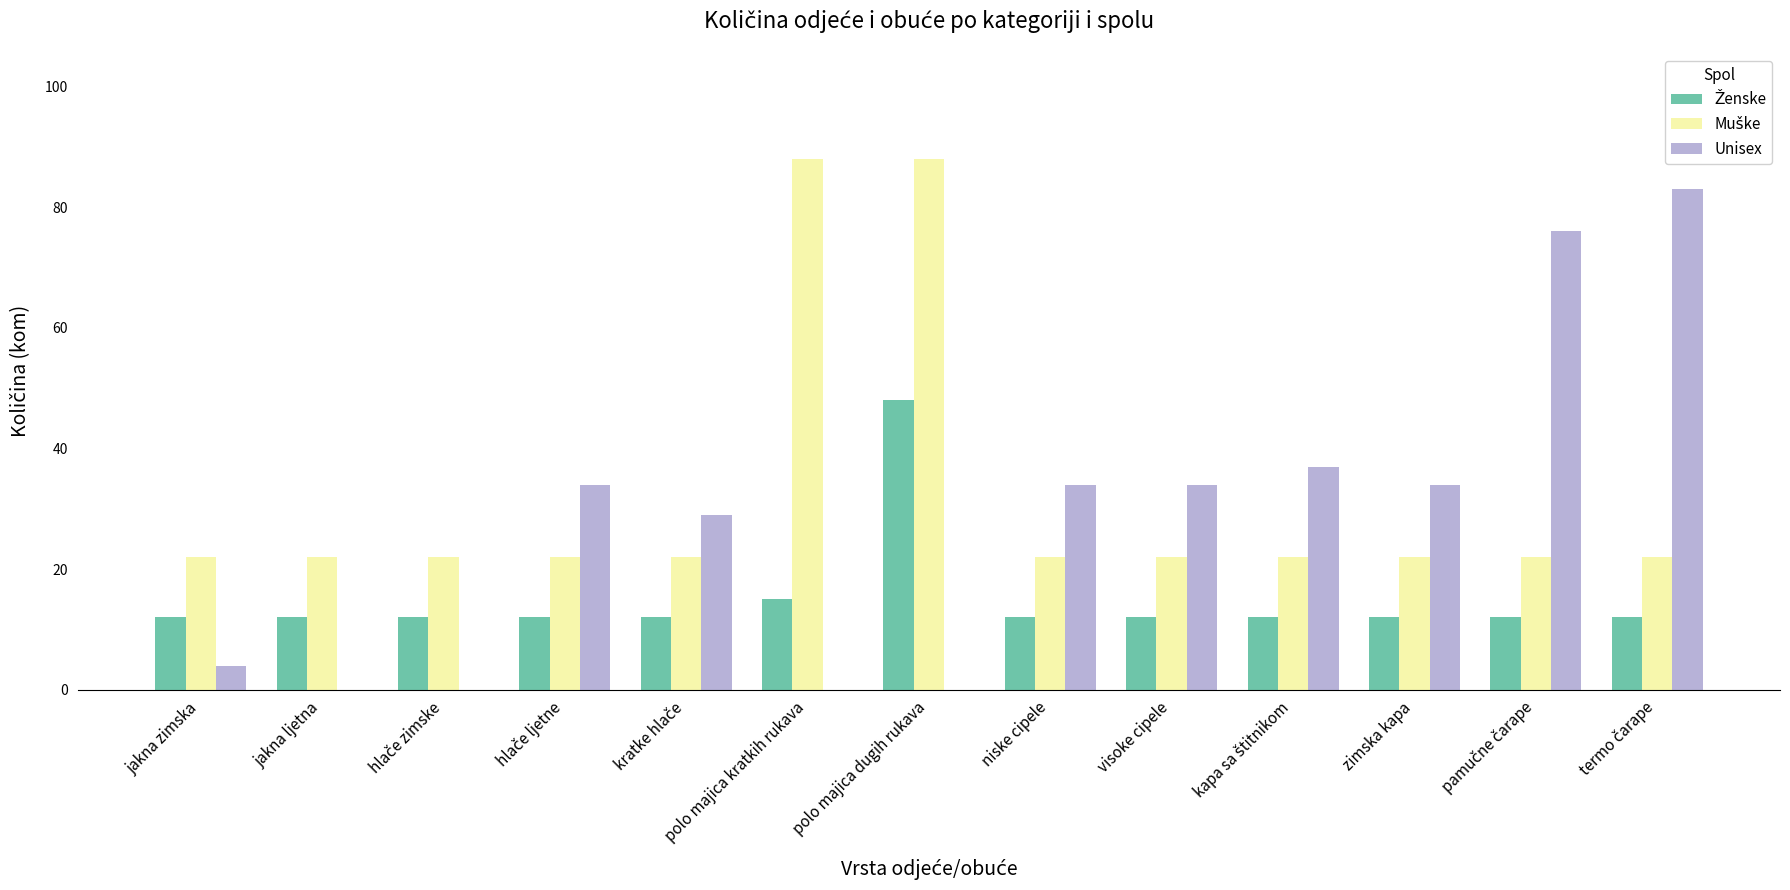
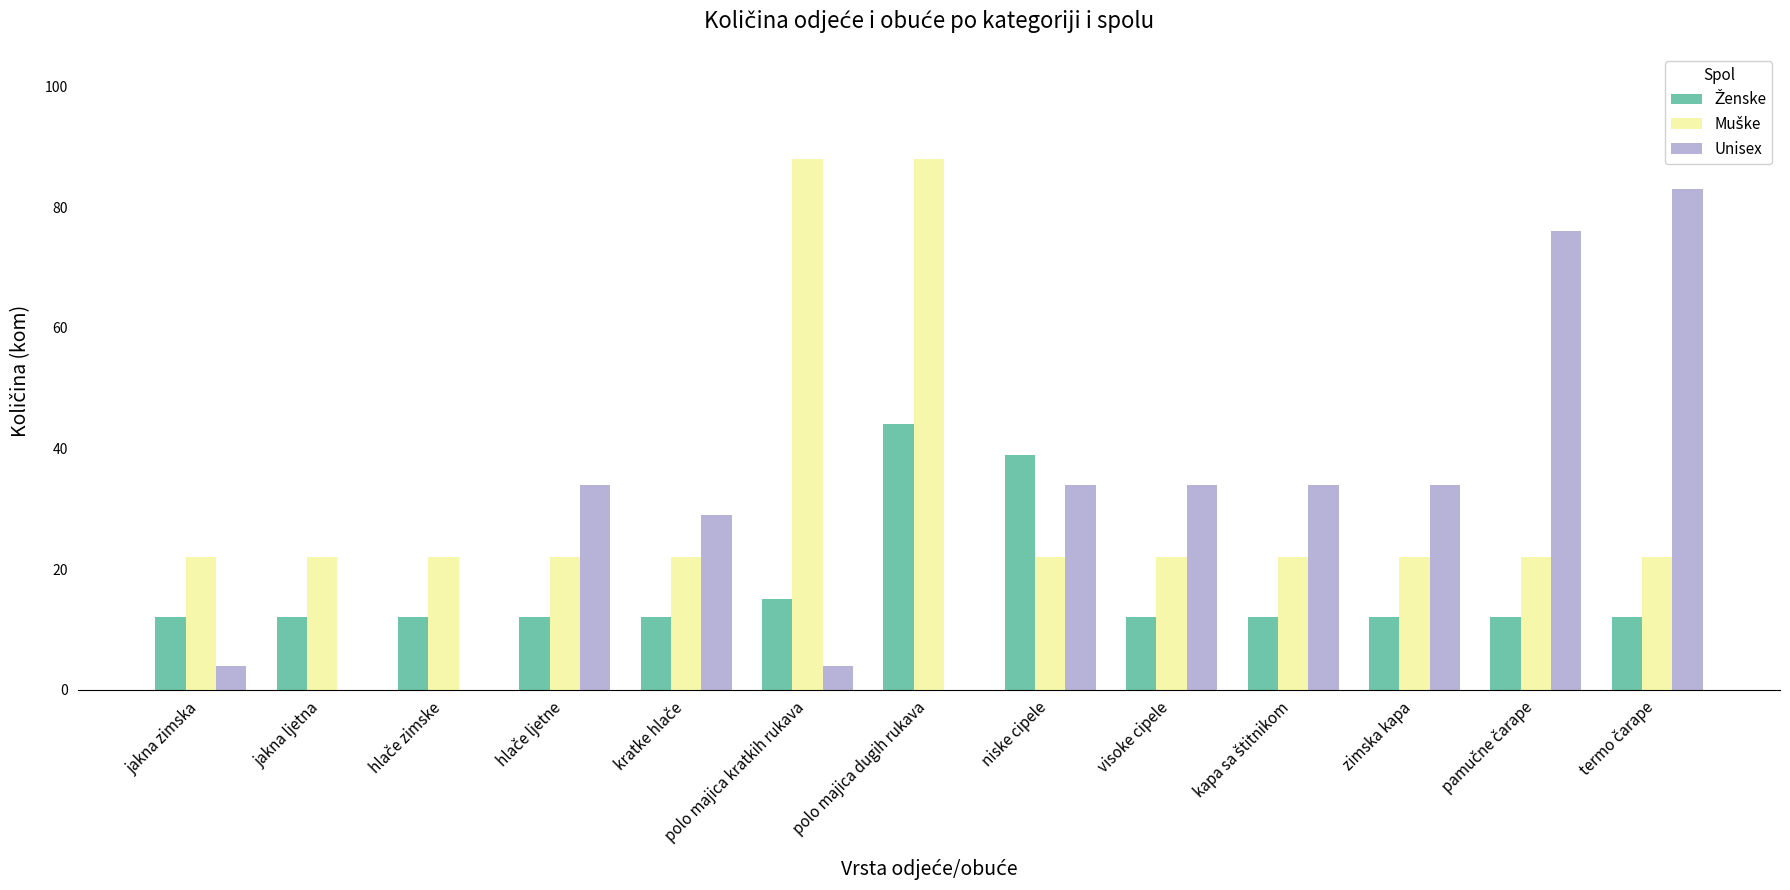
Unisex, polo majica kratkih rukava: 0 -> 4
Ženske, polo majica dugih rukava: 48 -> 44
Ženske, niske cipele: 12 -> 39
Unisex, kapa sa štitnikom: 37 -> 34
